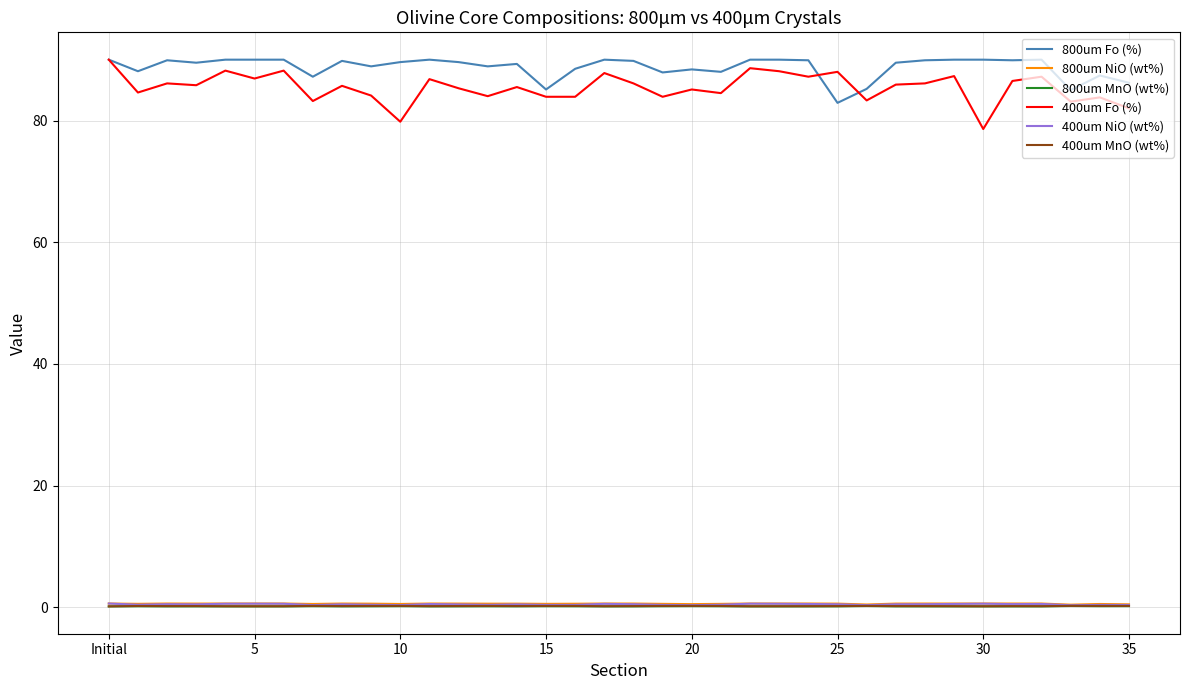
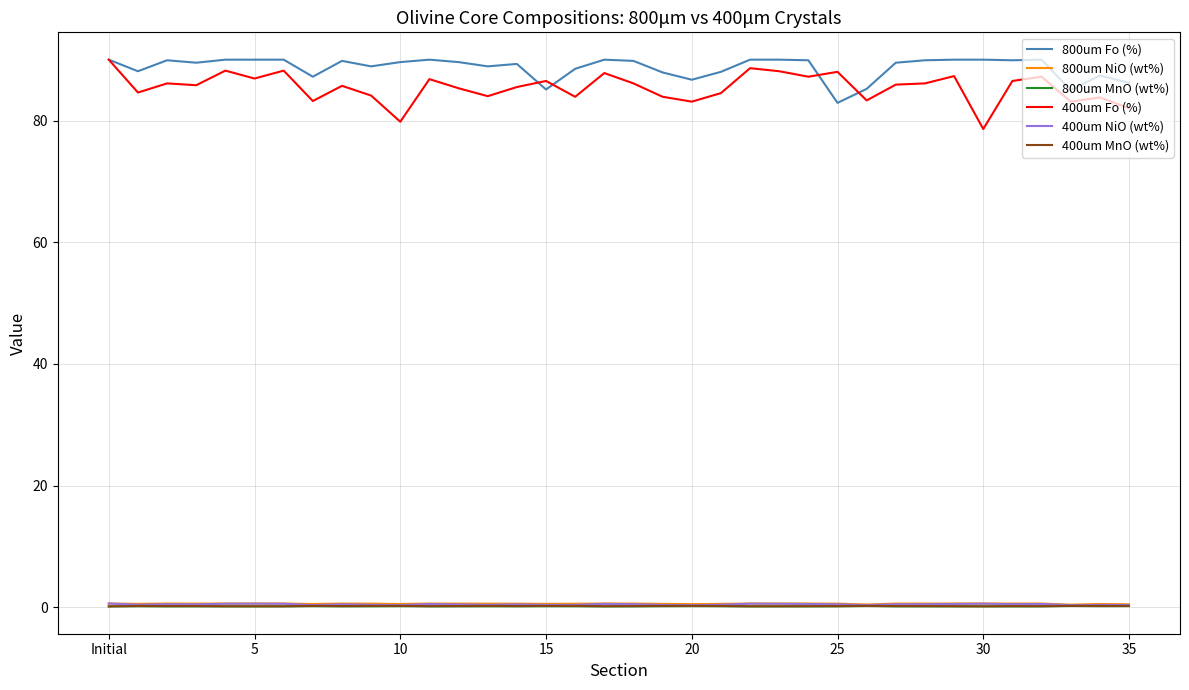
400um Fo (%), 15: 84 -> 87
800um Fo (%), 20: 88 -> 87
400um Fo (%), 20: 85 -> 83
